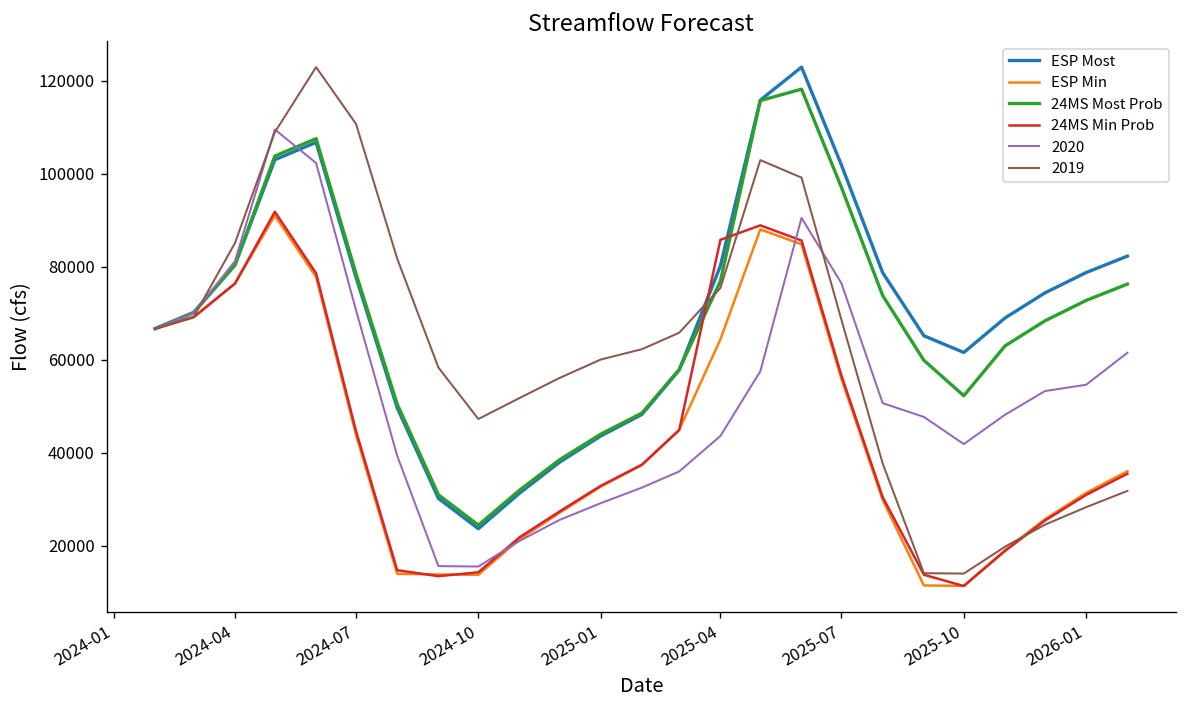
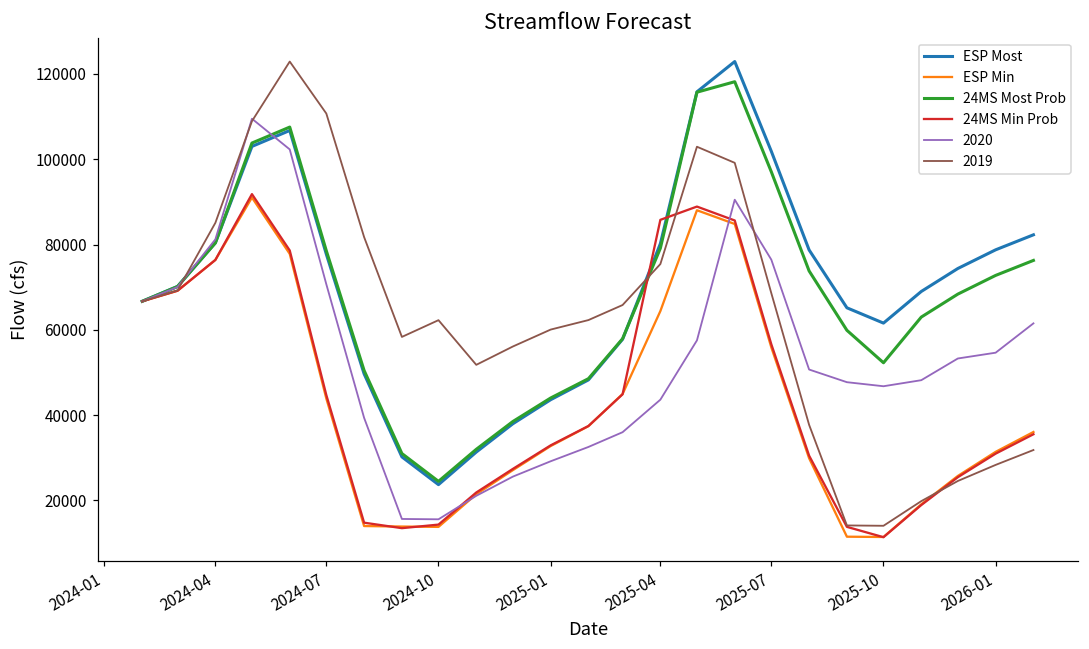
2019, 2024-10: 47000 -> 62000
24MS Most Prob, 2025-04: 77000 -> 79000
2020, 2025-10: 42000 -> 47000
